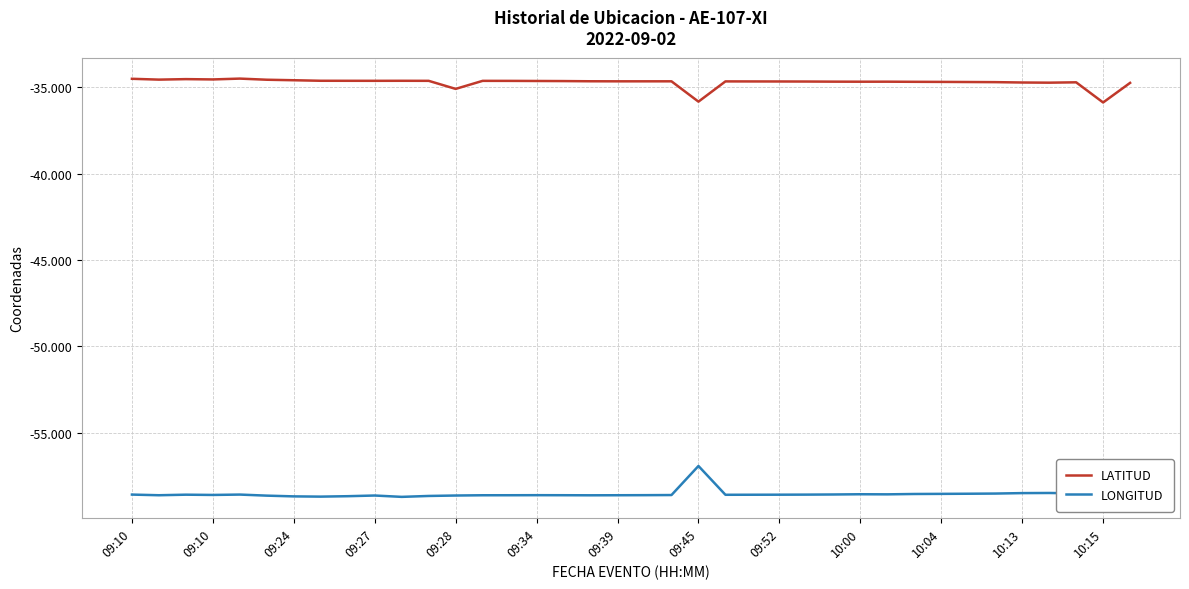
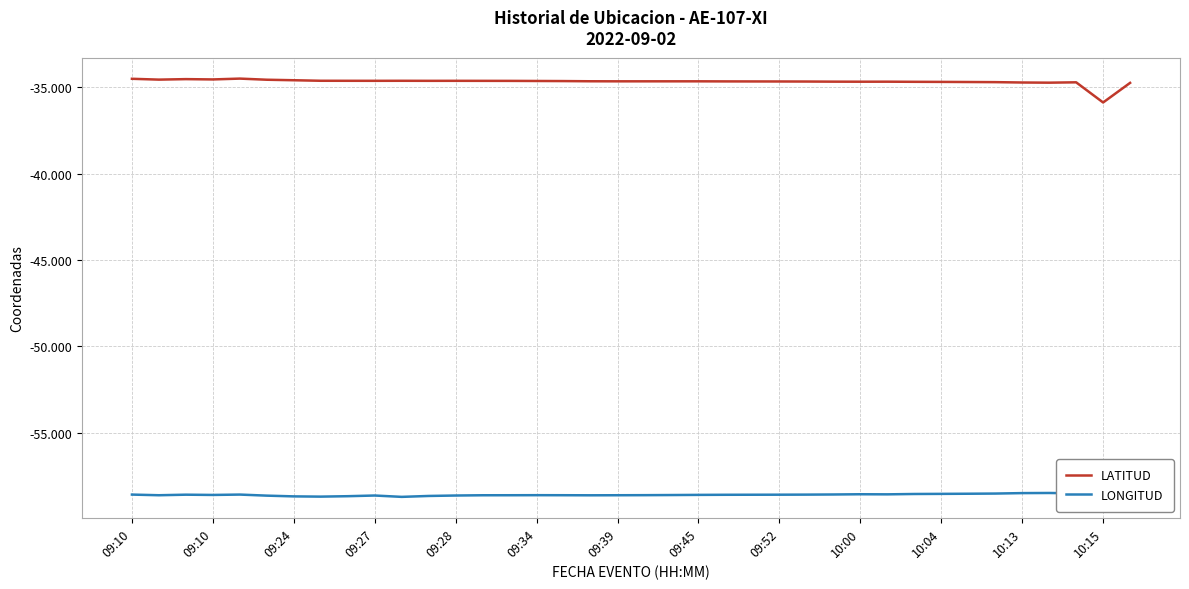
LATITUD, 09:28: -35.1 -> -34.6
LATITUD, 09:45: -35.8 -> -34.7
LONGITUD, 09:45: -56.9 -> -58.6
